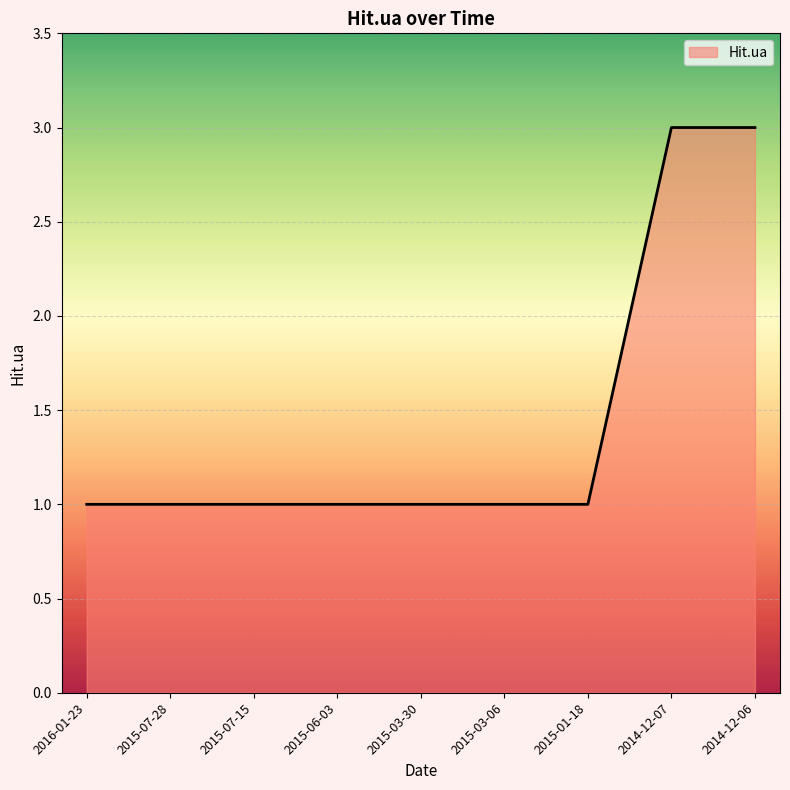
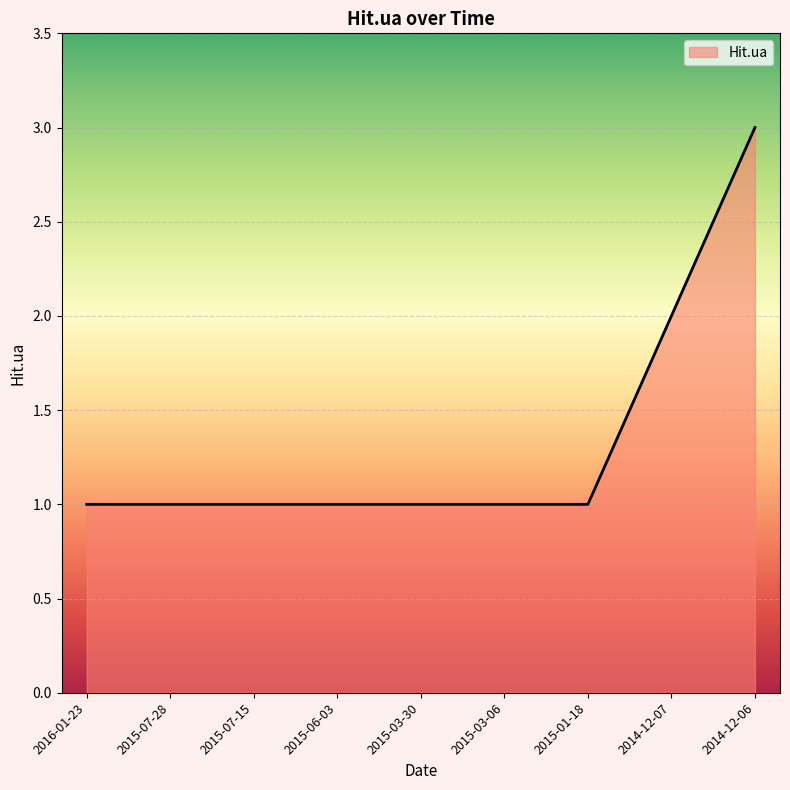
2014-12-07: 3 -> 2
